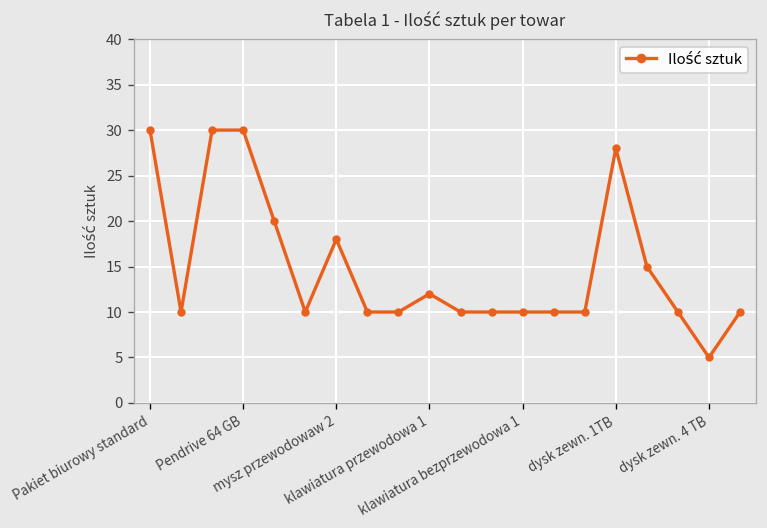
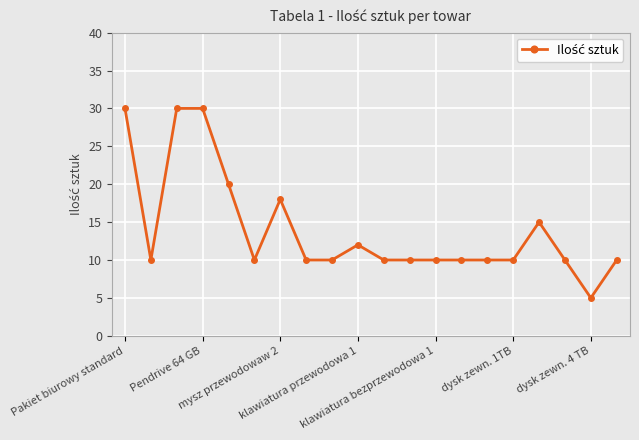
dysk zewn. 1TB: 28 -> 10
